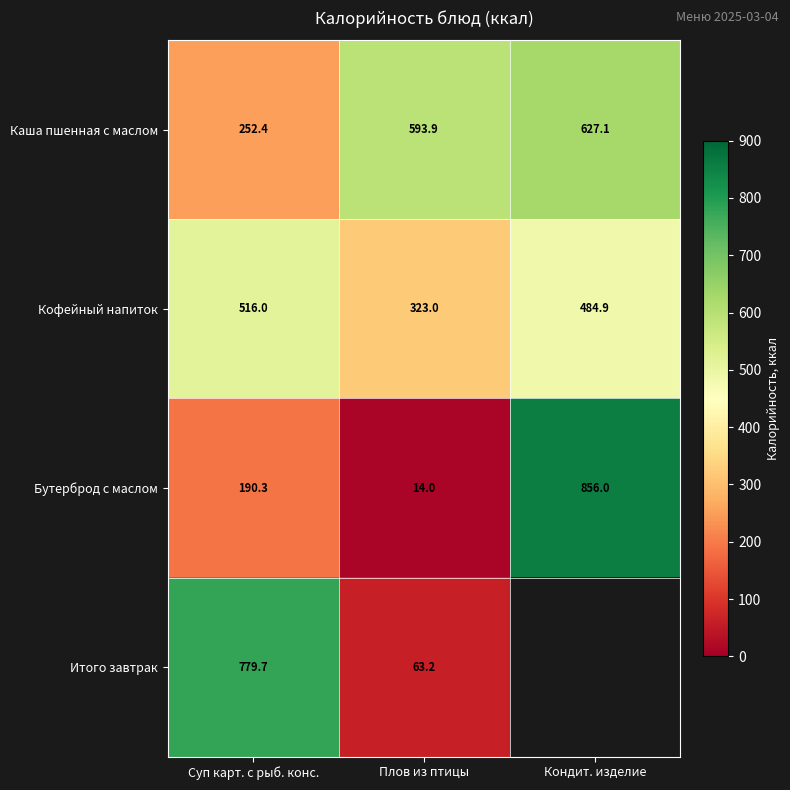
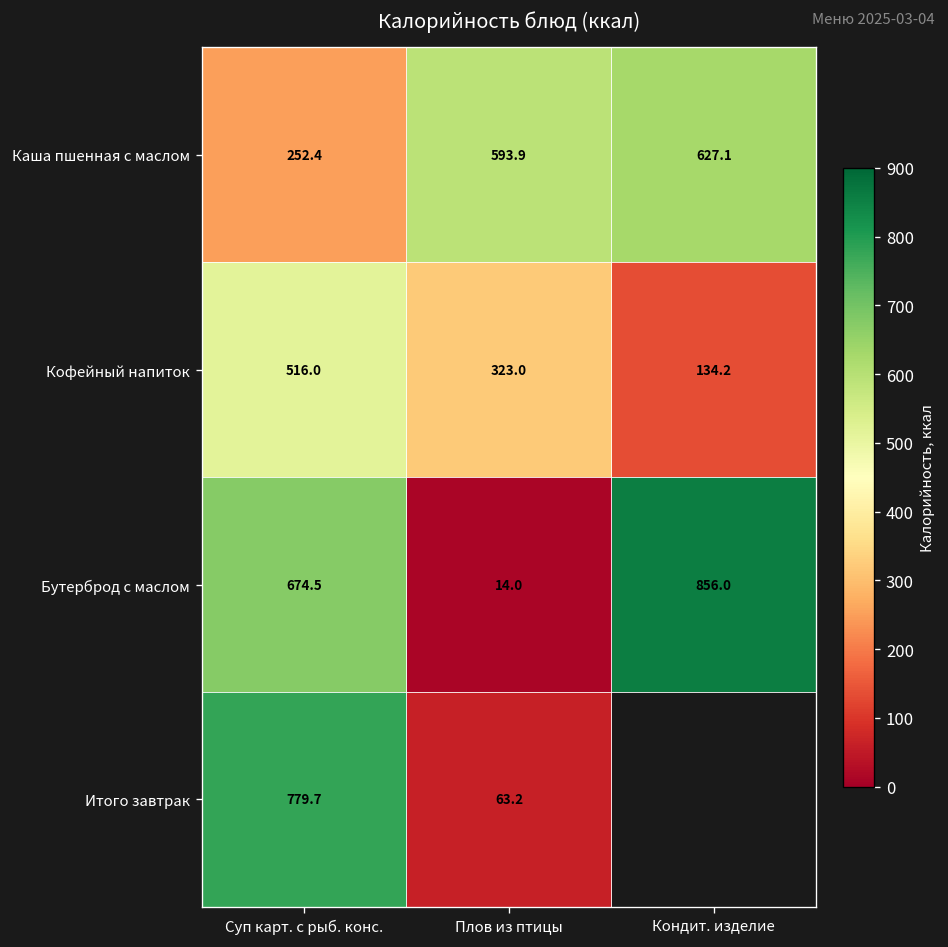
Кофейный напиток, Кондит. изделие: 484.9 -> 134.2
Бутерброд с маслом, Суп карт. с рыб. конс.: 190.3 -> 674.5
